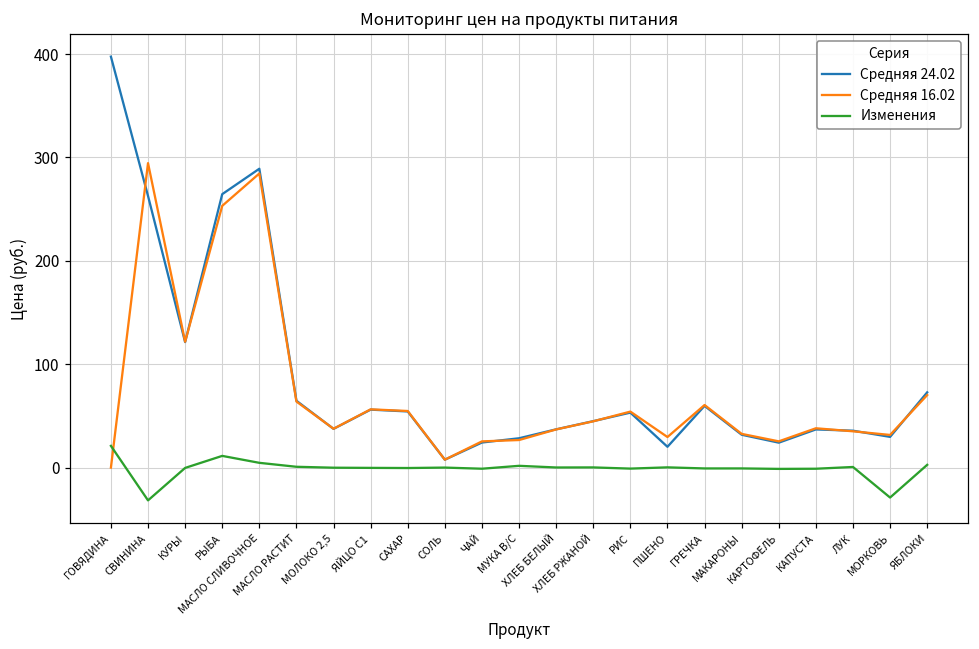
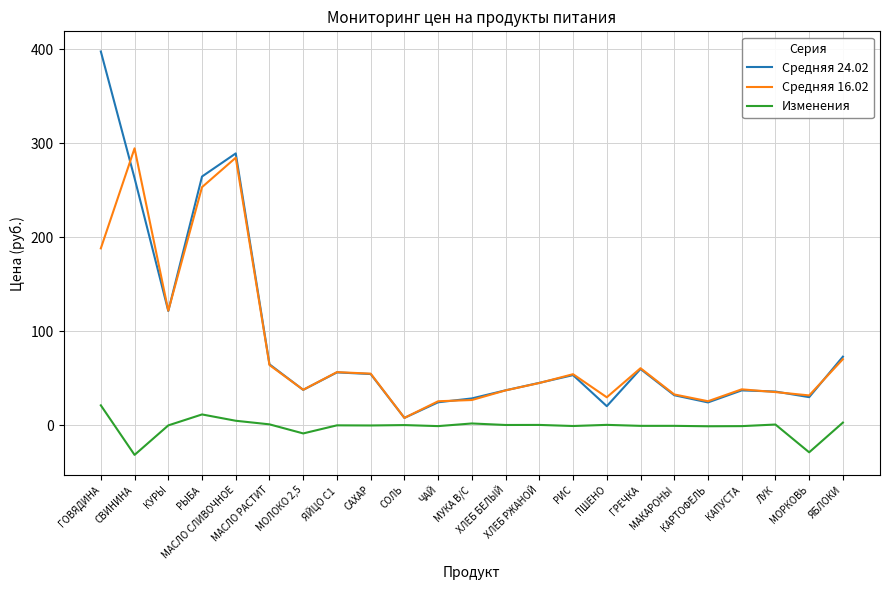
Средняя 16.02, ГОВЯДИНА: 0 -> 190
Изменения, МОЛОКО 2,5: 0 -> -10
